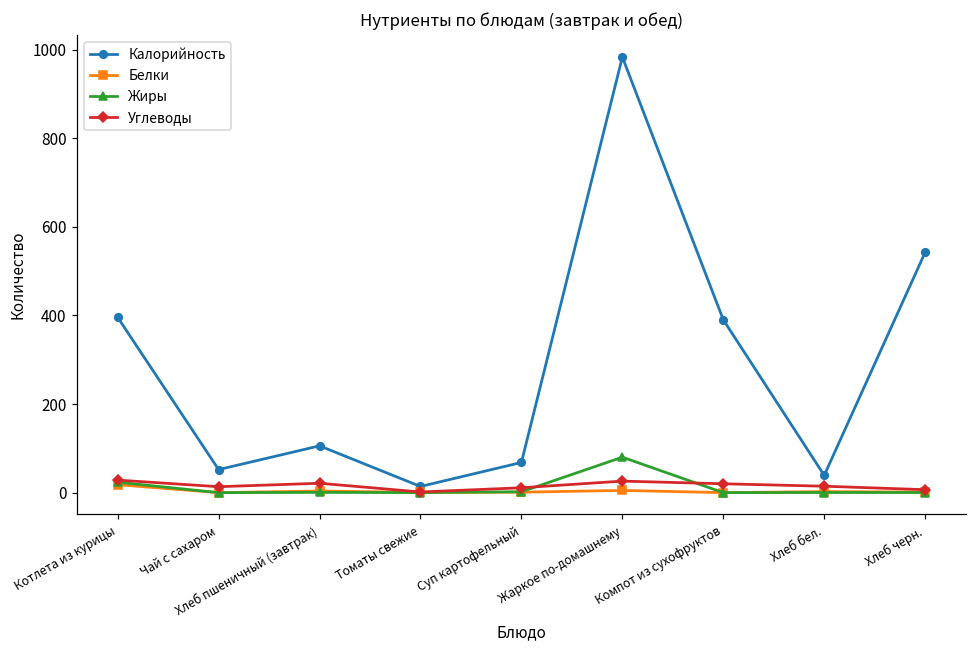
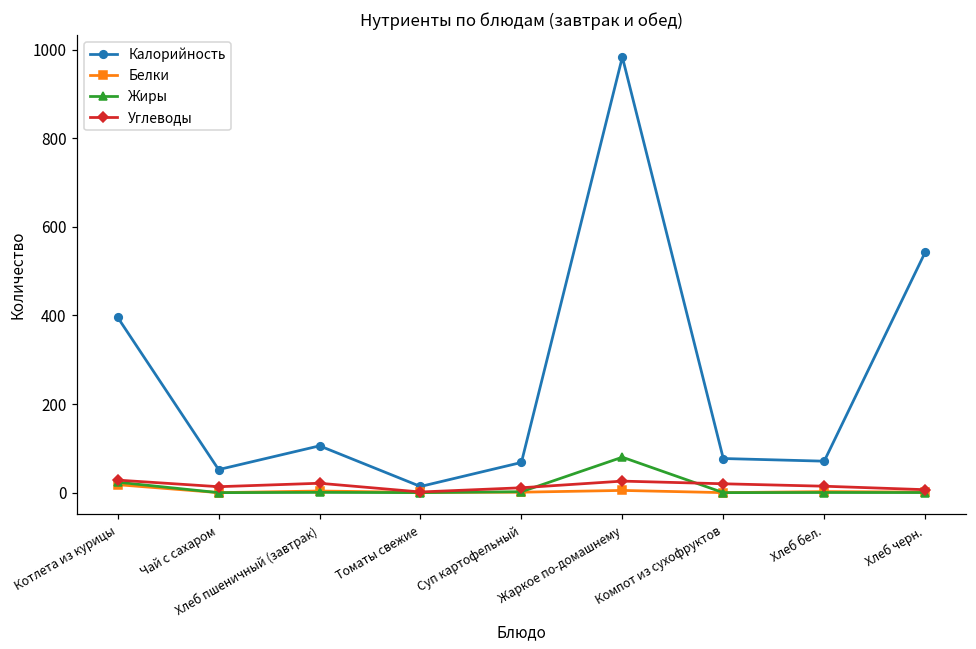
Калорийность, Компот из сухофруктов: 390 -> 80
Калорийность, Хлеб бел.: 40 -> 70
